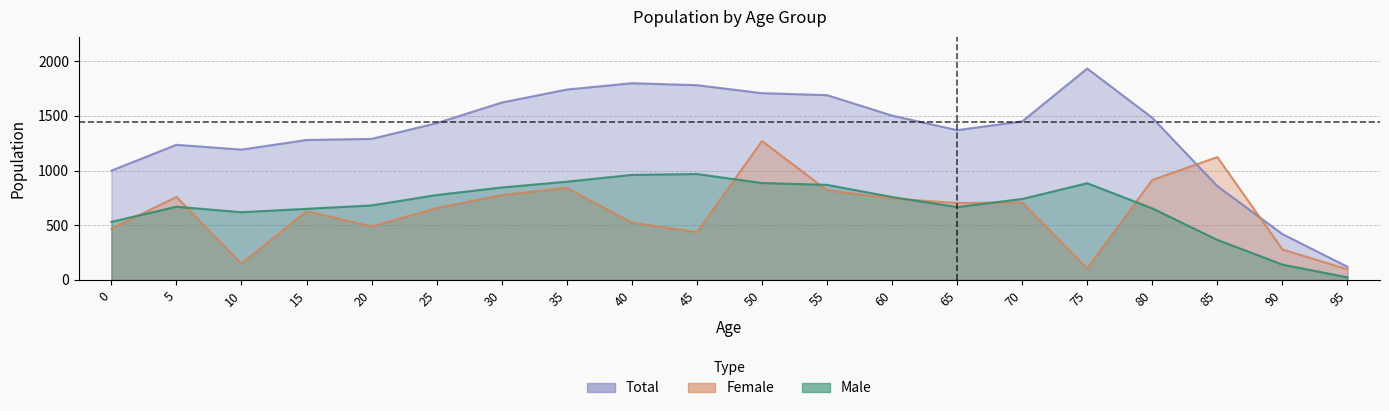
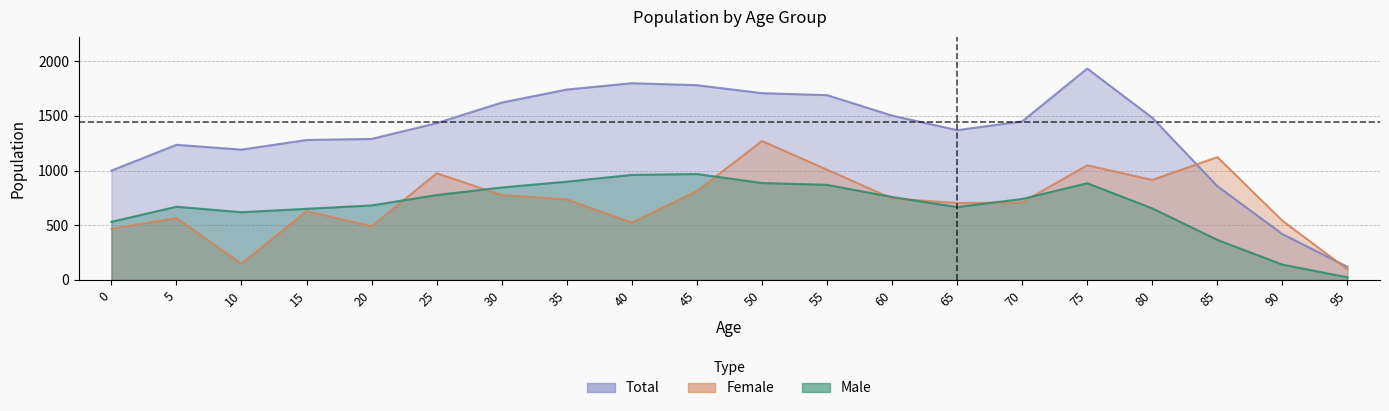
Female, 5: 760 -> 570
Female, 25: 660 -> 980
Female, 35: 840 -> 740
Female, 45: 440 -> 810
Female, 55: 820 -> 1010
Female, 75: 110 -> 1050
Female, 90: 280 -> 540
